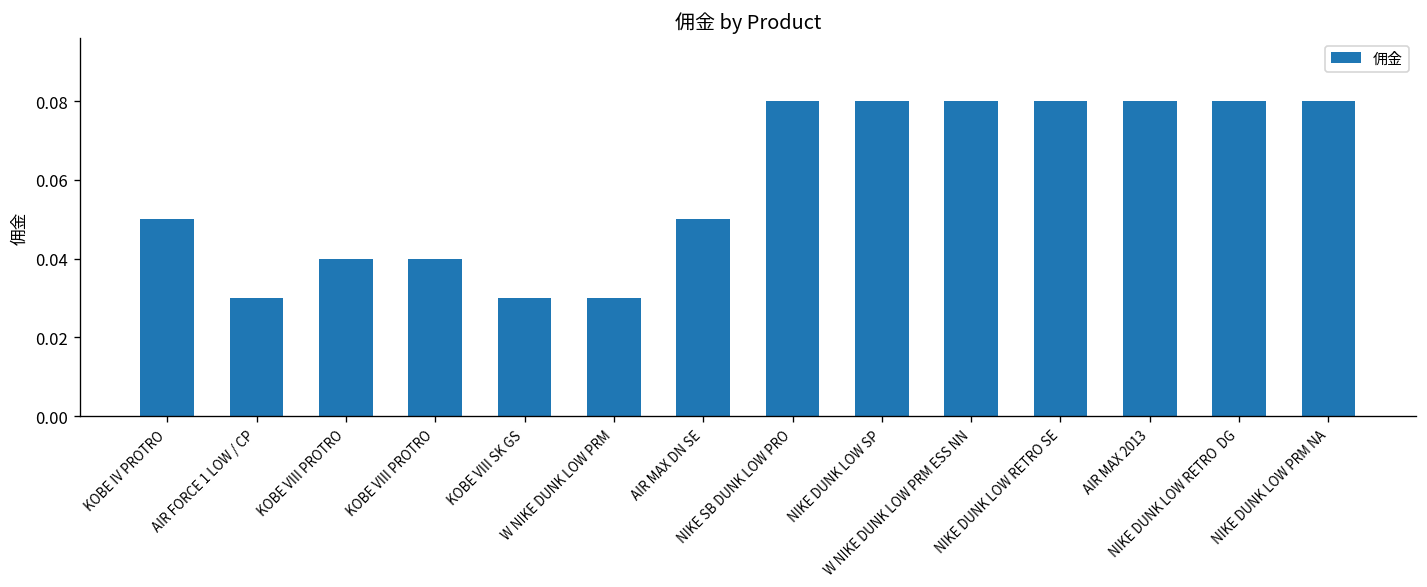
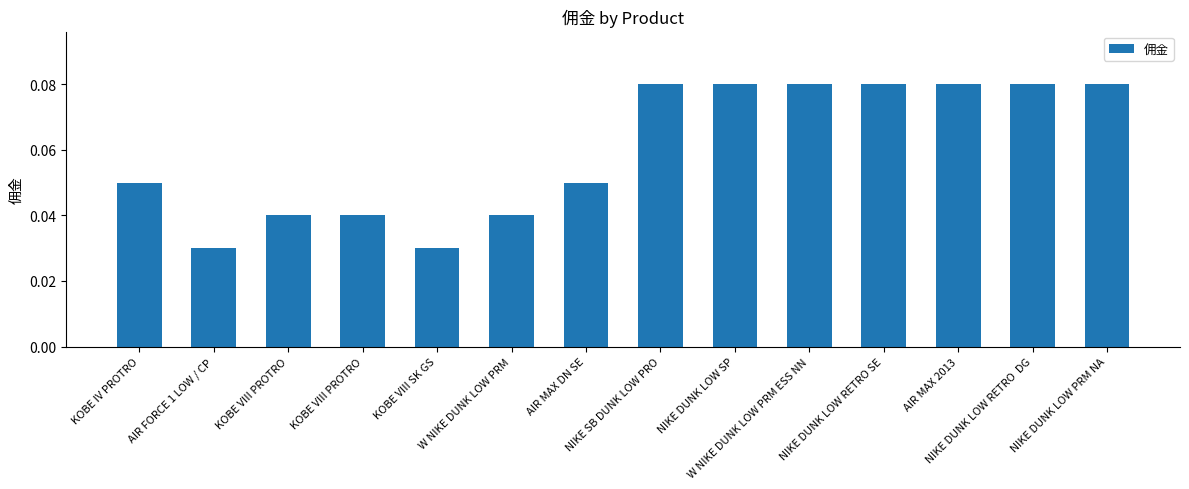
W NIKE DUNK LOW PRM: 0.03 -> 0.04
